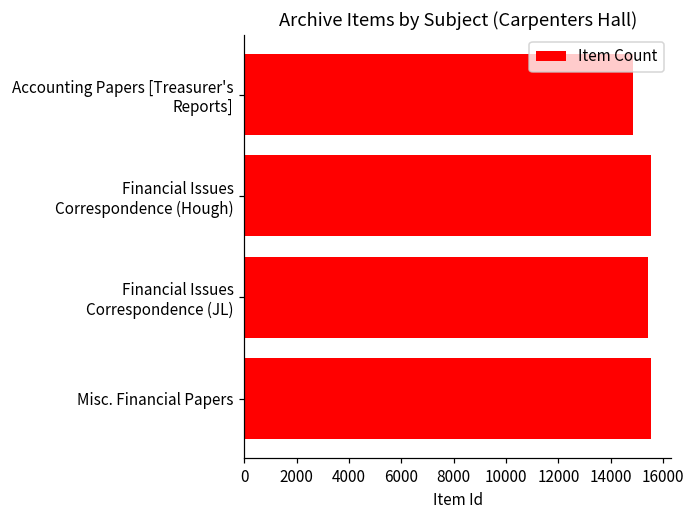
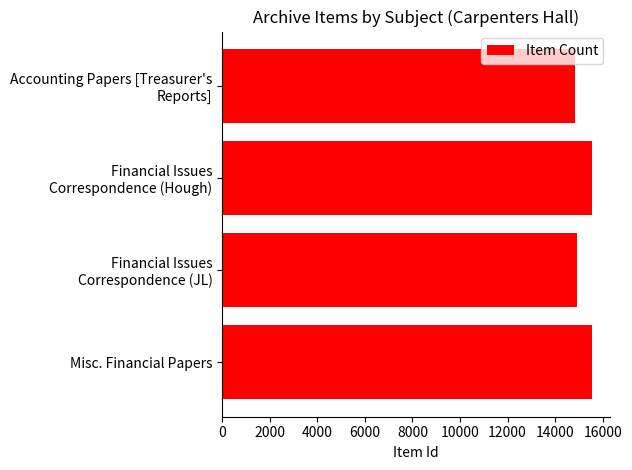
Financial Issues Correspondence (JL): 15400 -> 14900
